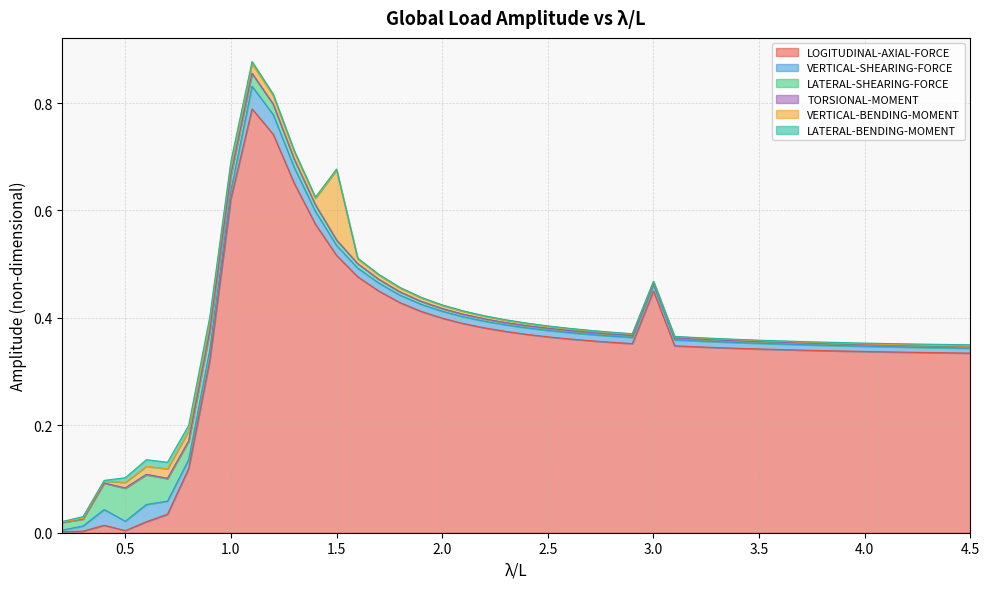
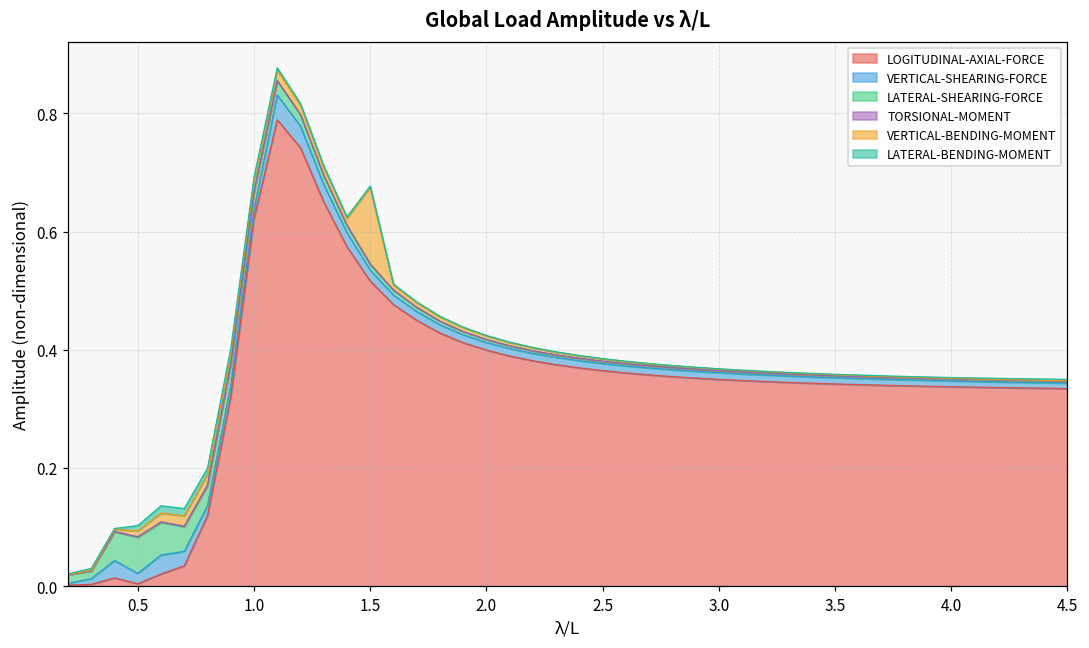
LOGITUDINAL-AXIAL-FORCE, 3.0: 0.45 -> 0.35
